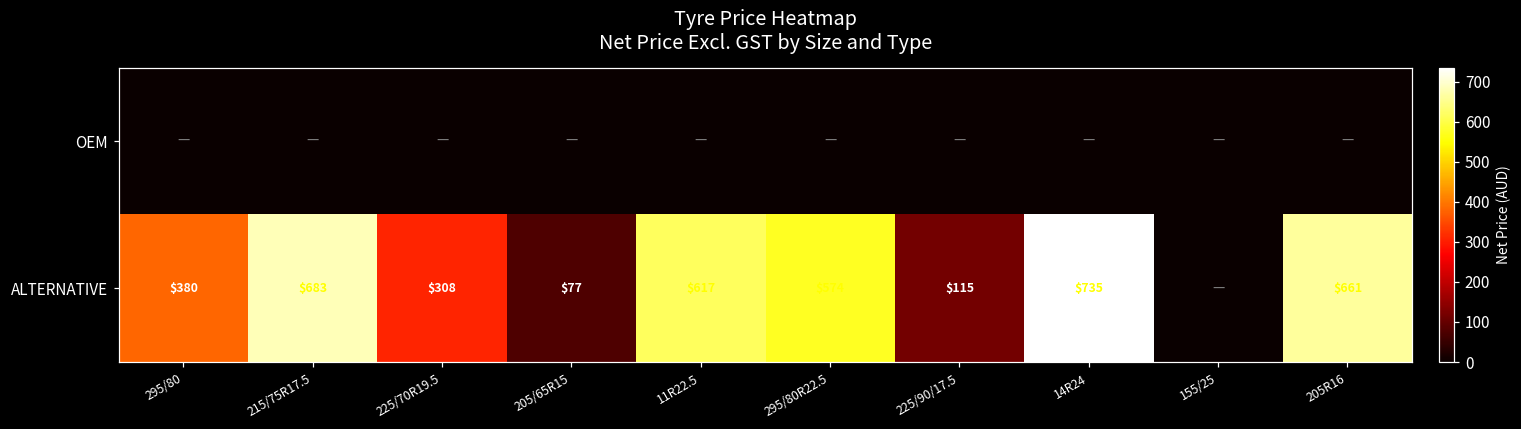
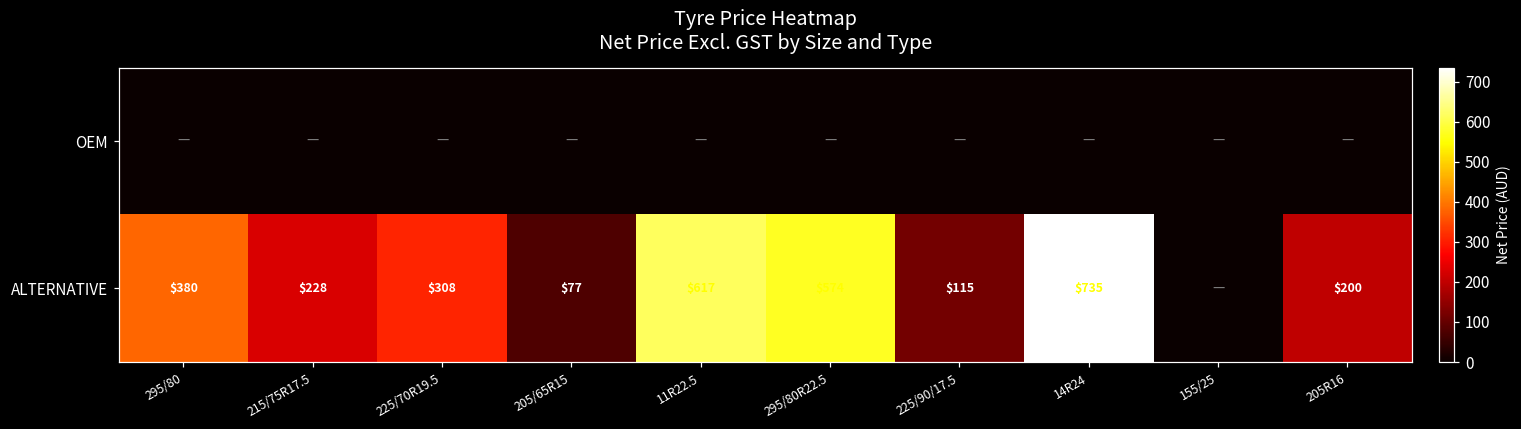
ALTERNATIVE, 215/75R17.5: $683 -> $228
ALTERNATIVE, 205R16: $661 -> $200
